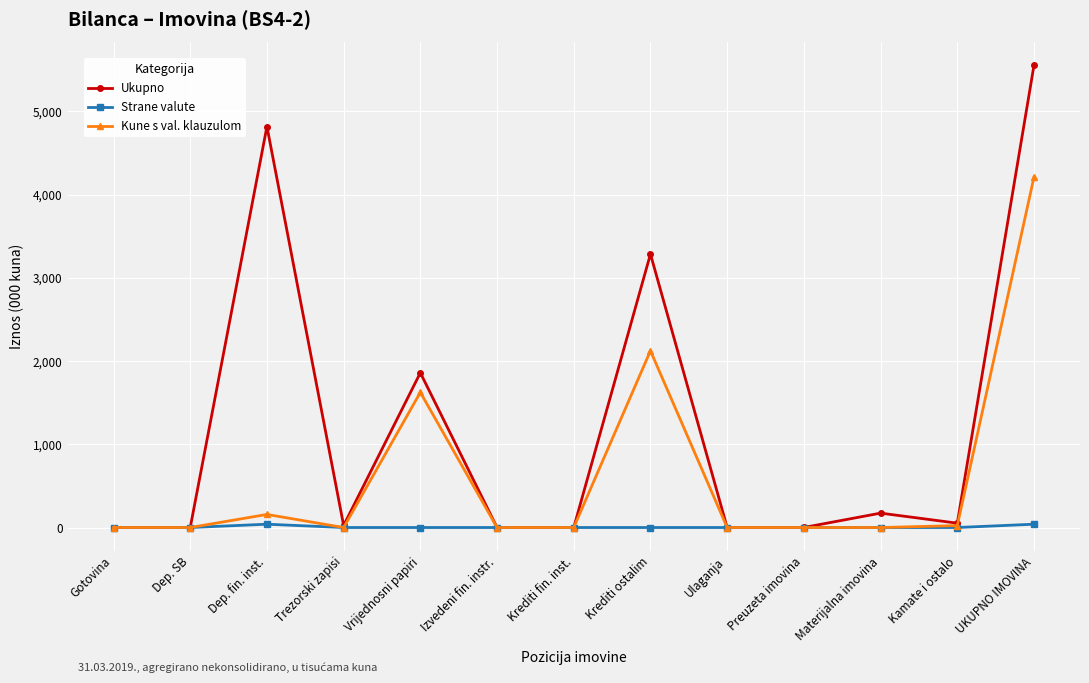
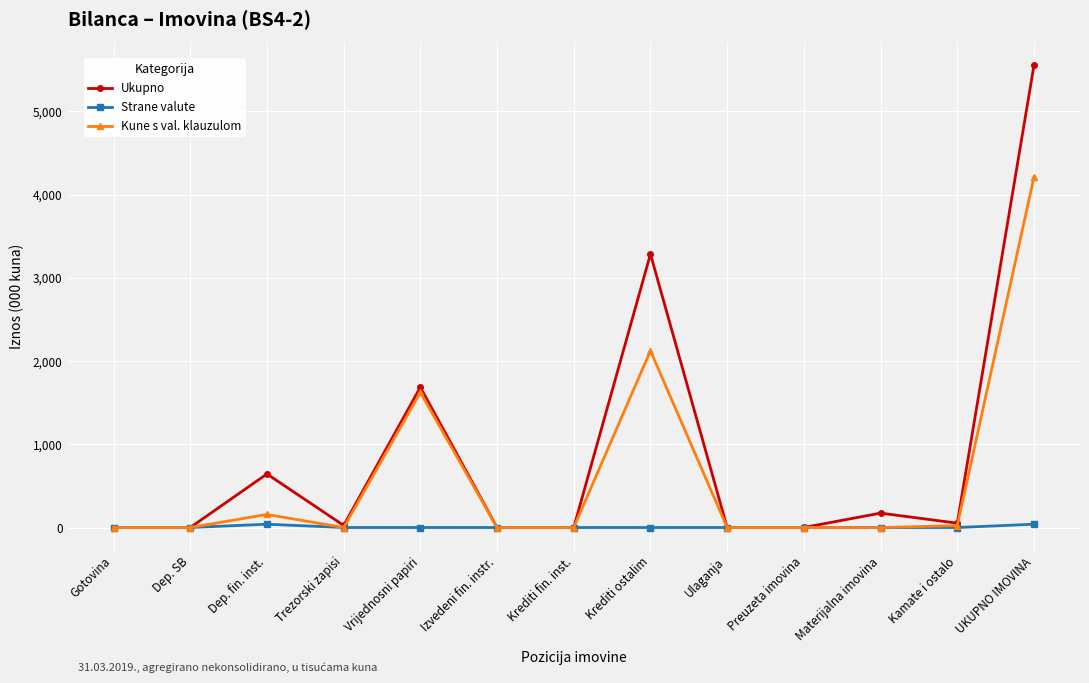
Ukupno, Dep. fin. inst.: 4,800 -> 600
Ukupno, Vrijednosni papiri: 1,900 -> 1,700
